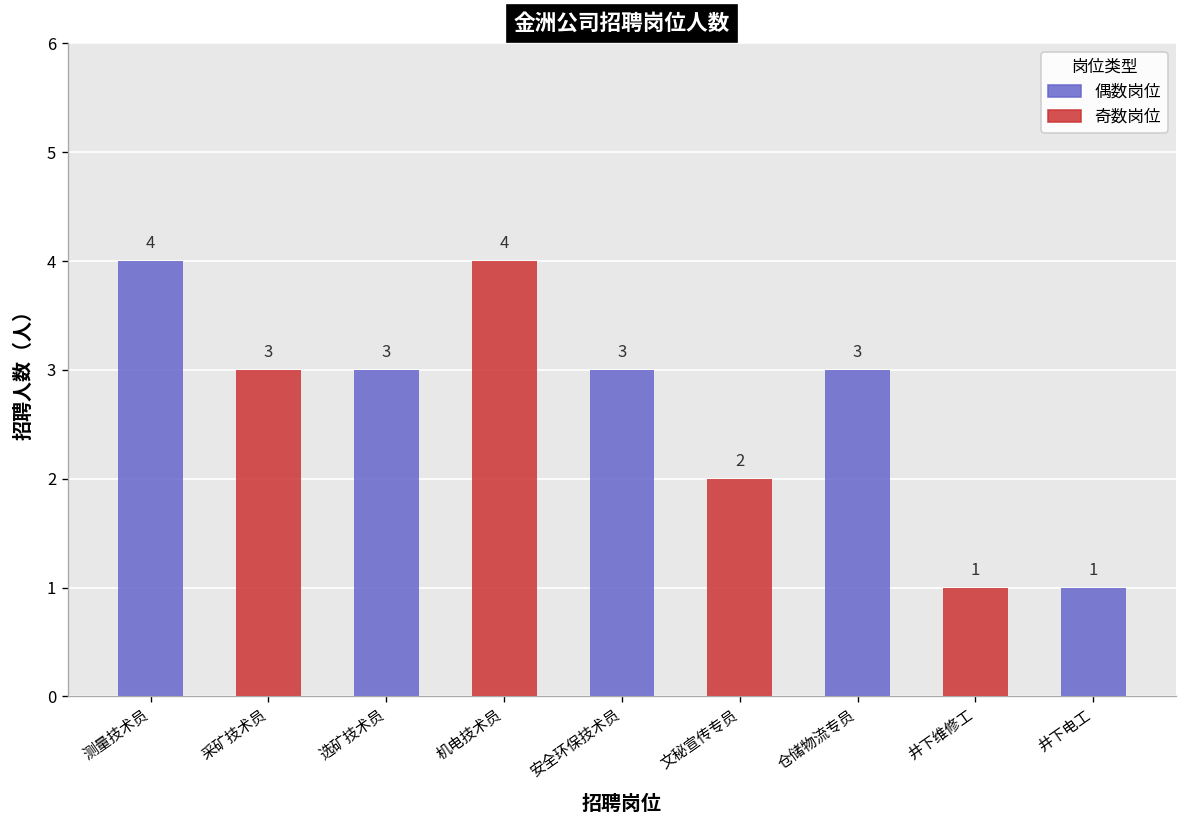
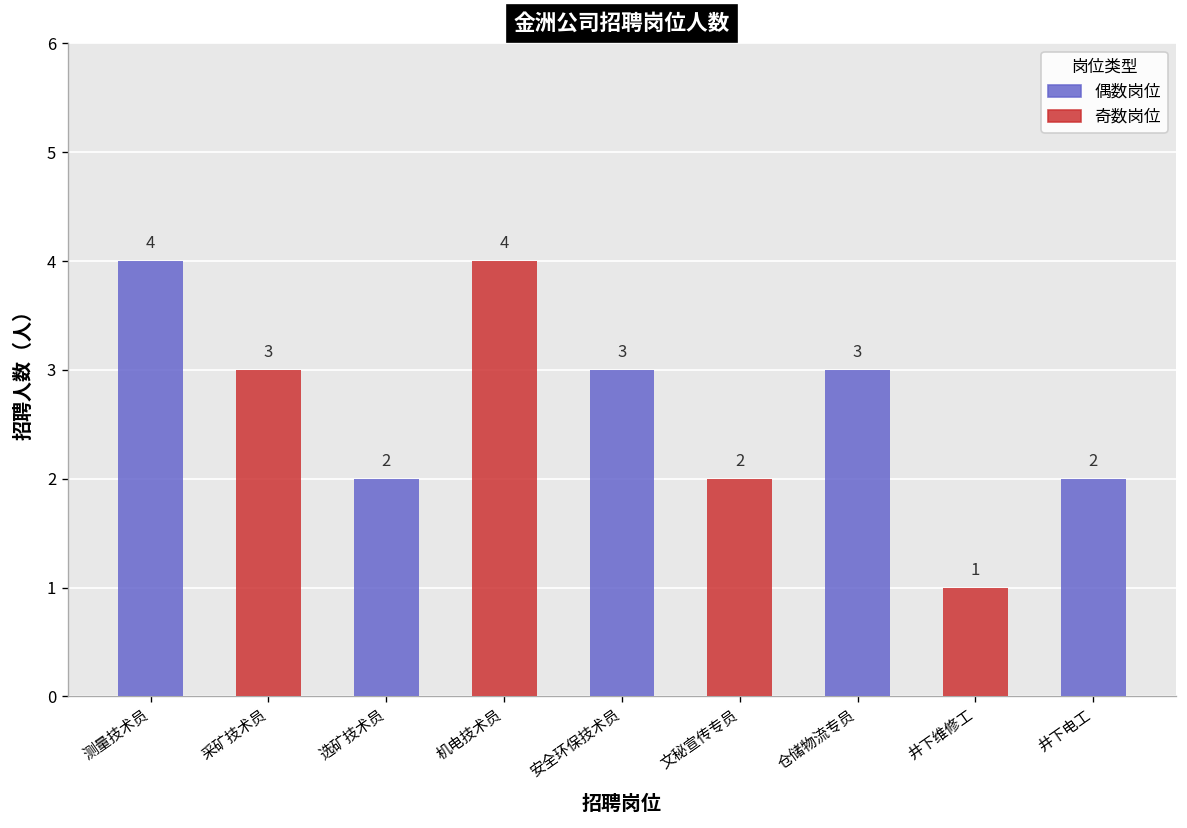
选矿技术员: 3 -> 2
井下电工: 1 -> 2
